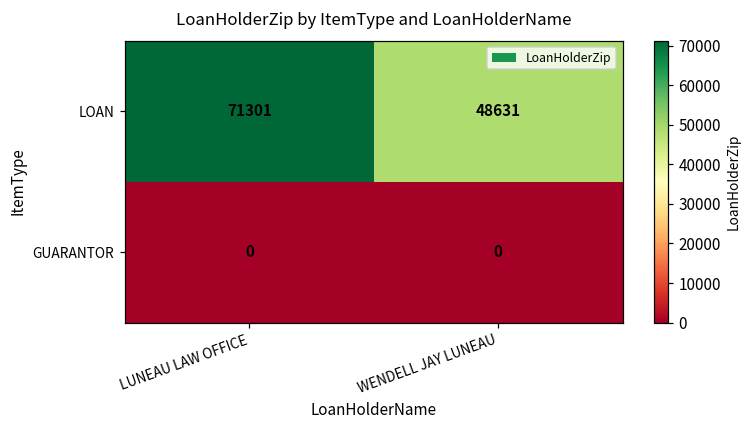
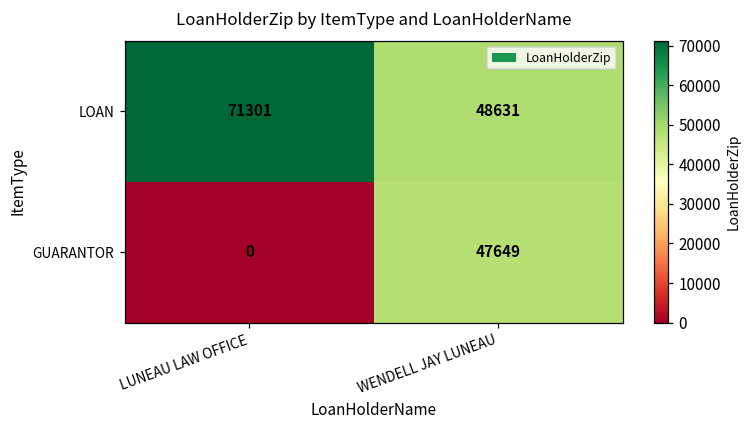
GUARANTOR, WENDELL JAY LUNEAU: 0 -> 47649
